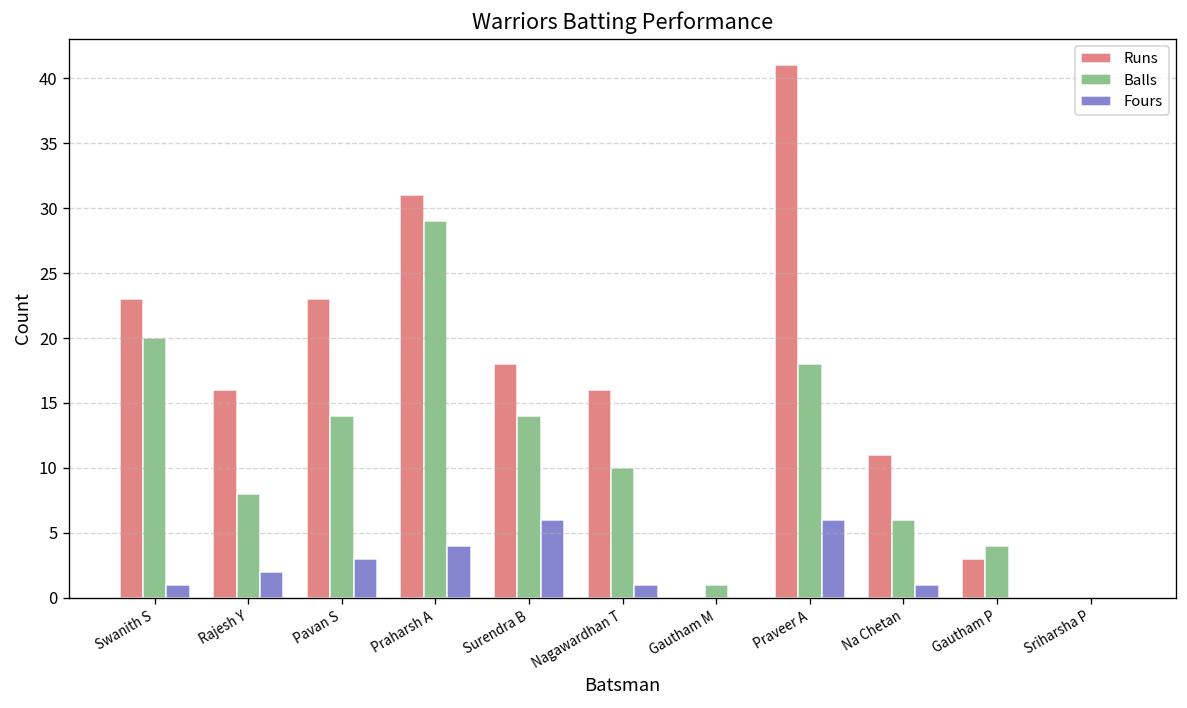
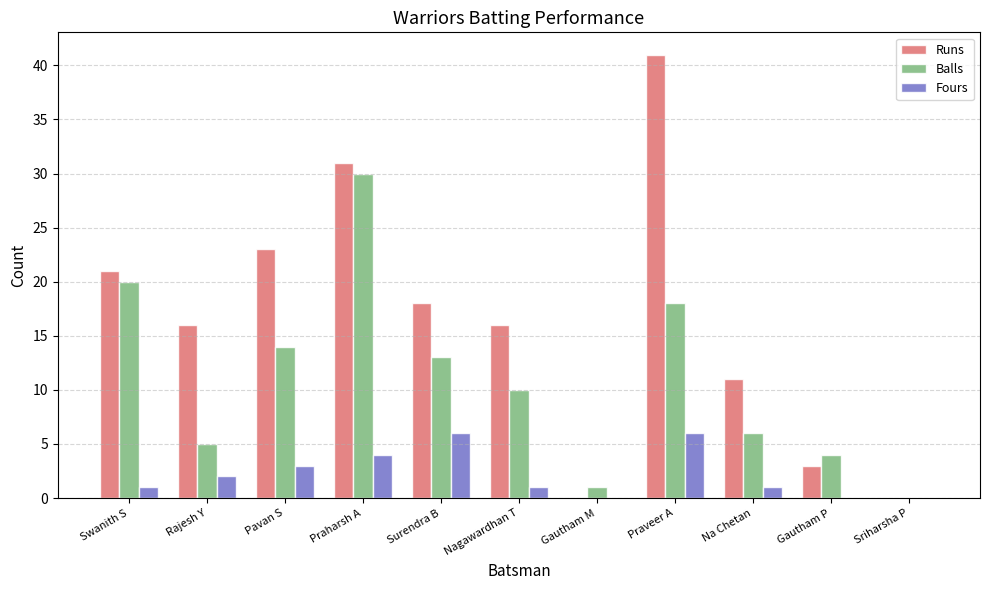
Runs, Swanith S: 23 -> 21
Balls, Rajesh Y: 8 -> 5
Balls, Praharsh A: 29 -> 30
Balls, Surendra B: 14 -> 13
